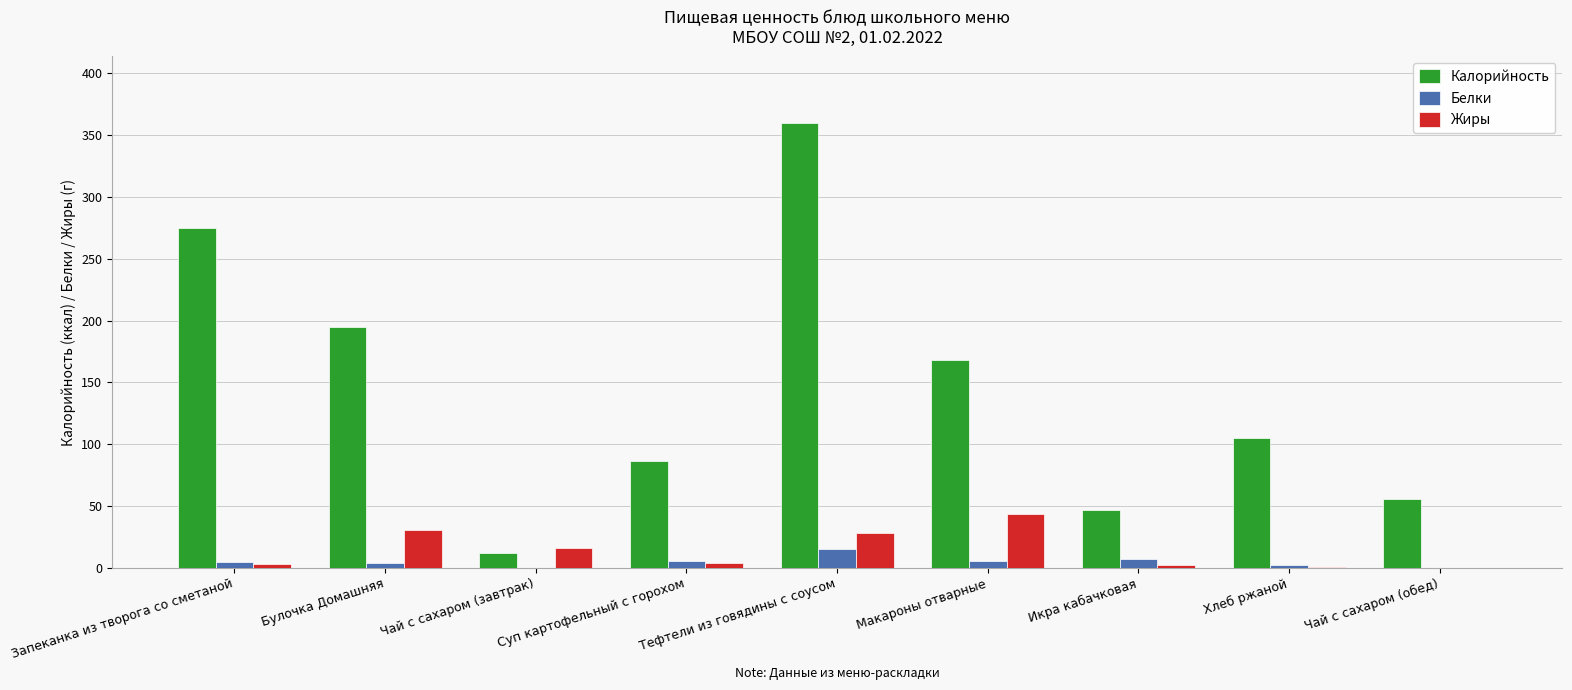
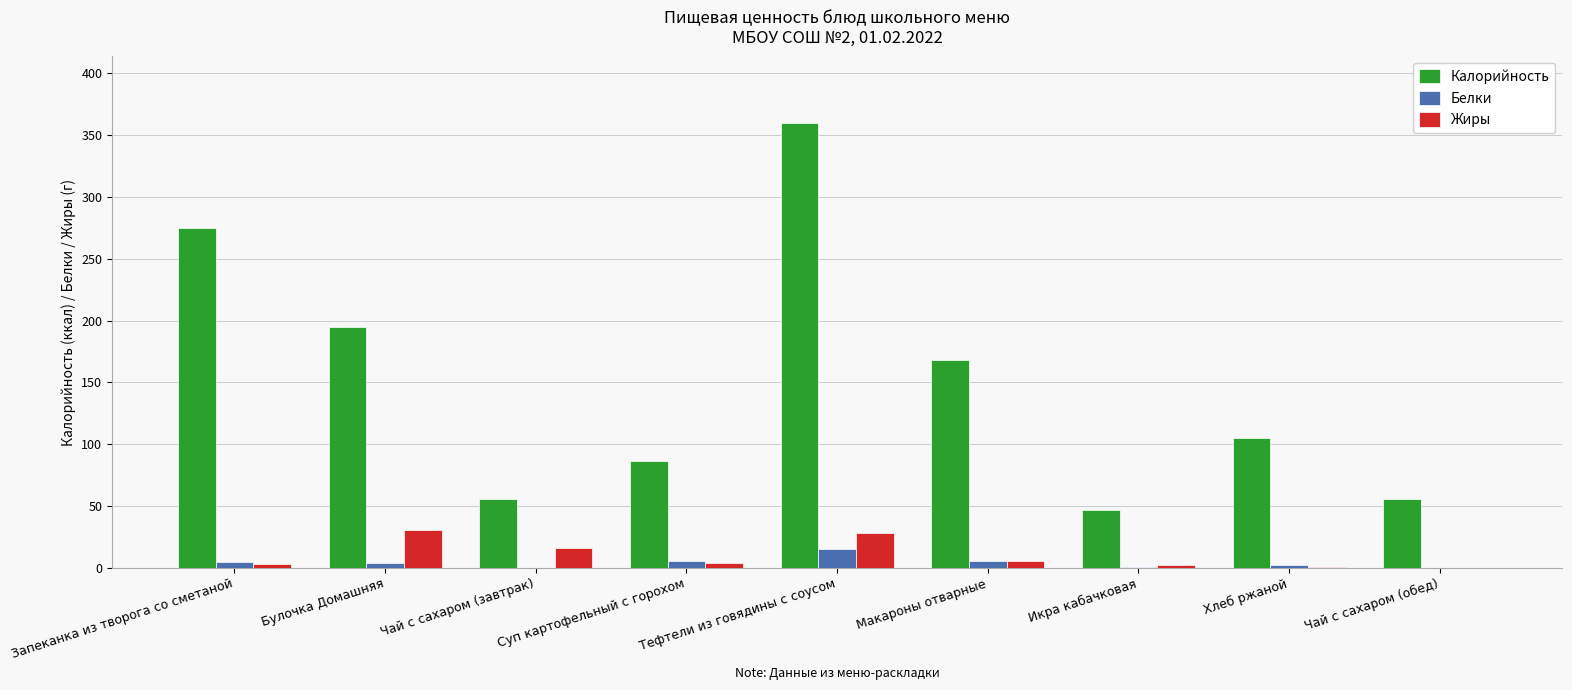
Калорийность, Чай с сахаром (завтрак): 12 -> 56
Жиры, Макароны отварные: 43 -> 5
Белки, Икра кабачковая: 7 -> 1
